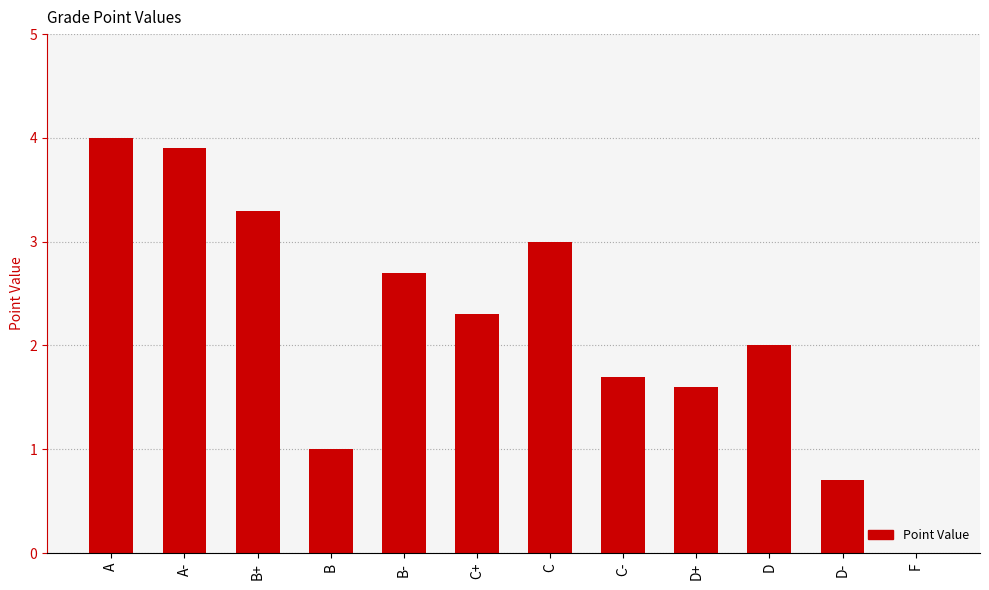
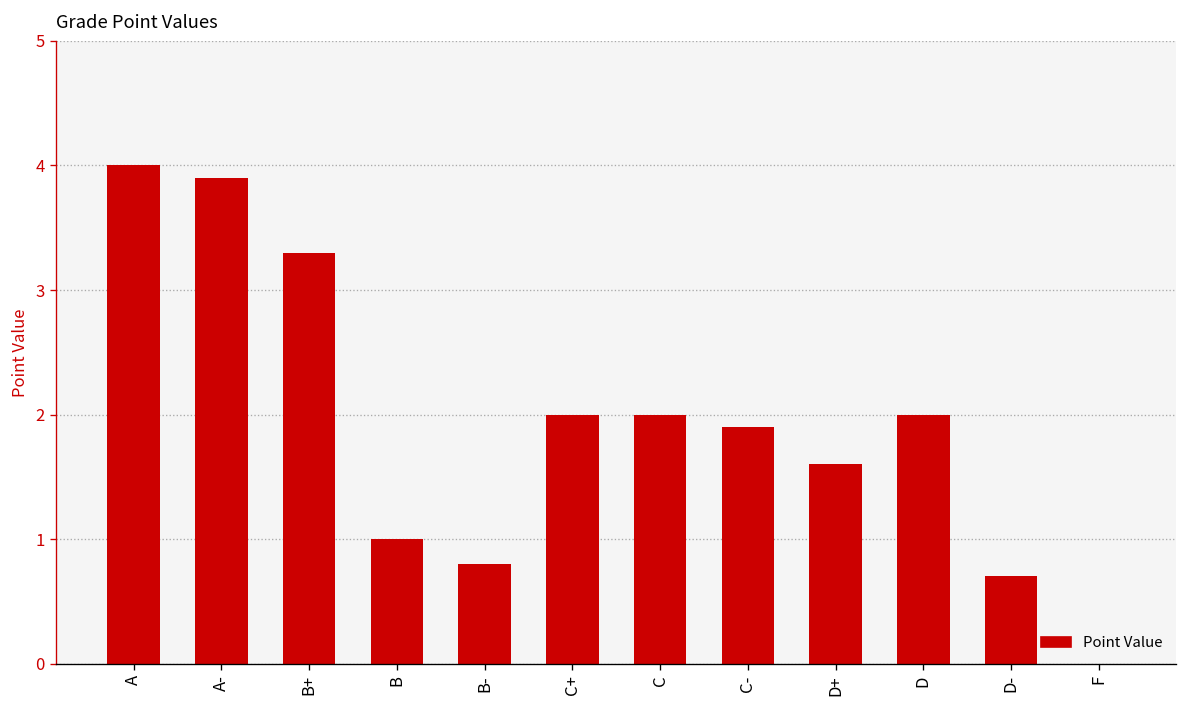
B-: 2.7 -> 0.8
C+: 2.3 -> 2.0
C: 3 -> 2
C-: 1.7 -> 1.9
